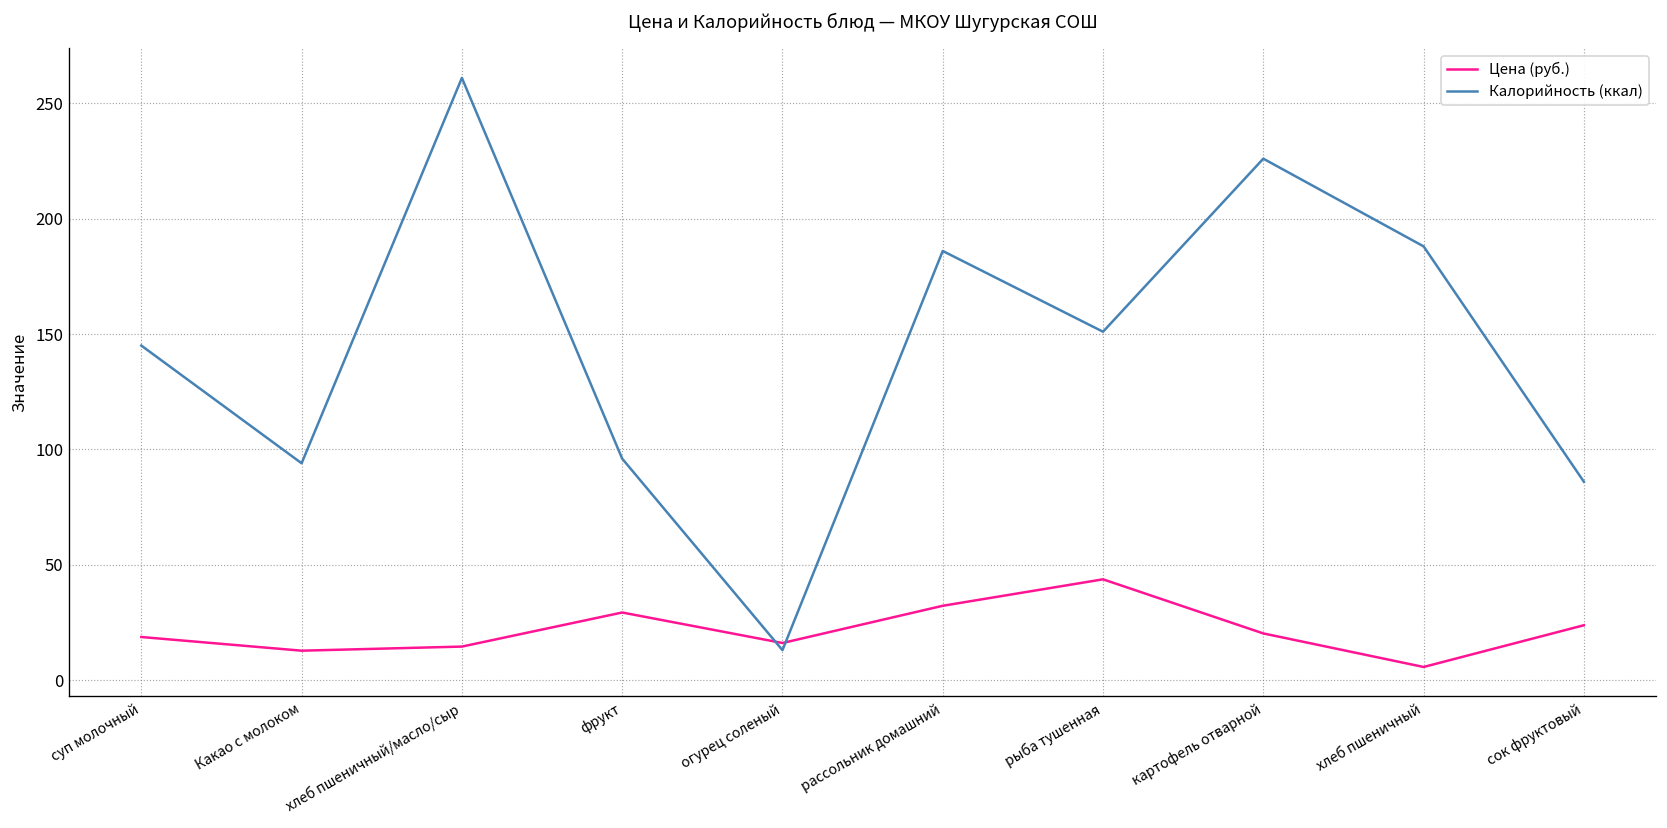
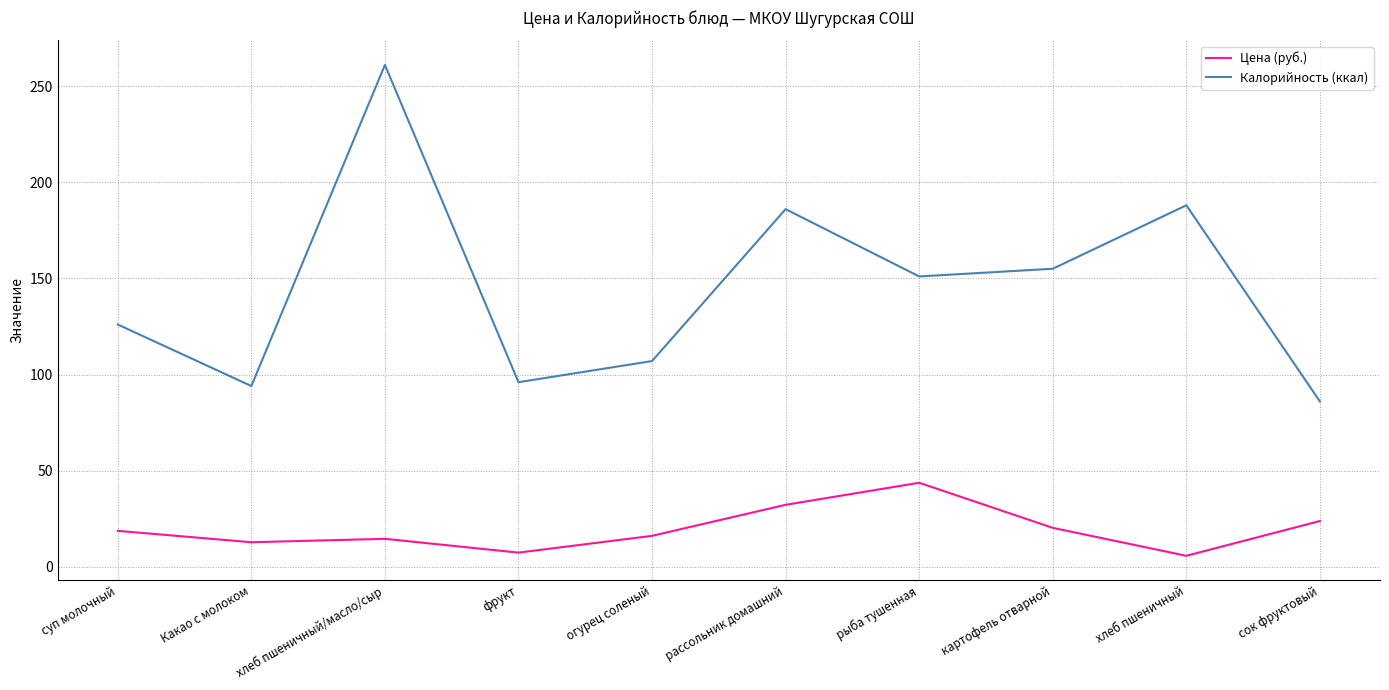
Калорийность (ккал), суп молочный: 145 -> 126
Цена (руб.), фрукт: 29 -> 7
Калорийность (ккал), огурец соленый: 13 -> 107
Калорийность (ккал), картофель отварной: 226 -> 155
